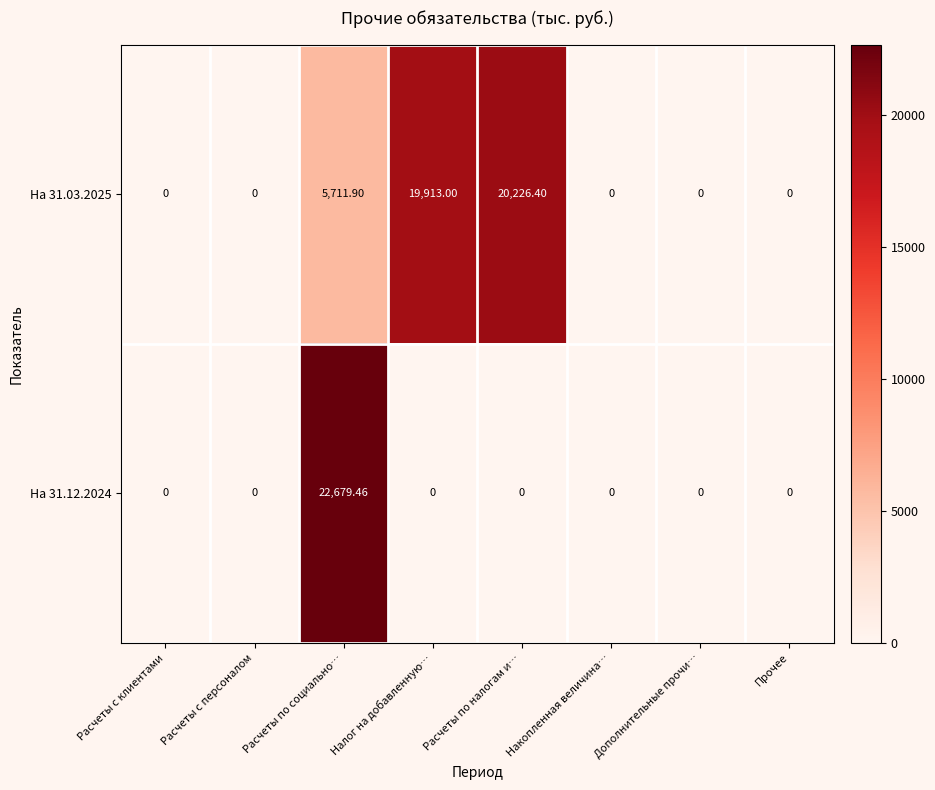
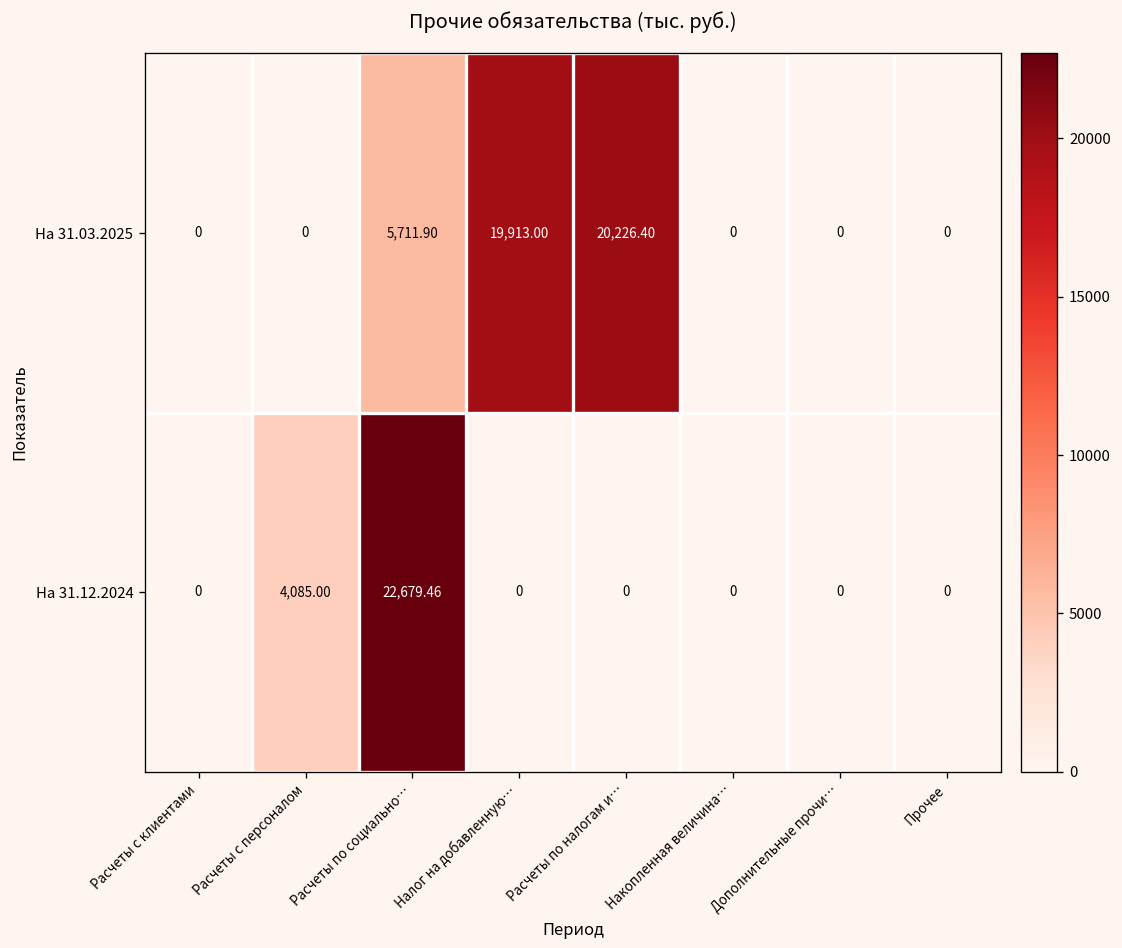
На 31.12.2024, Расчеты с персоналом: 0 -> 4,085.00
